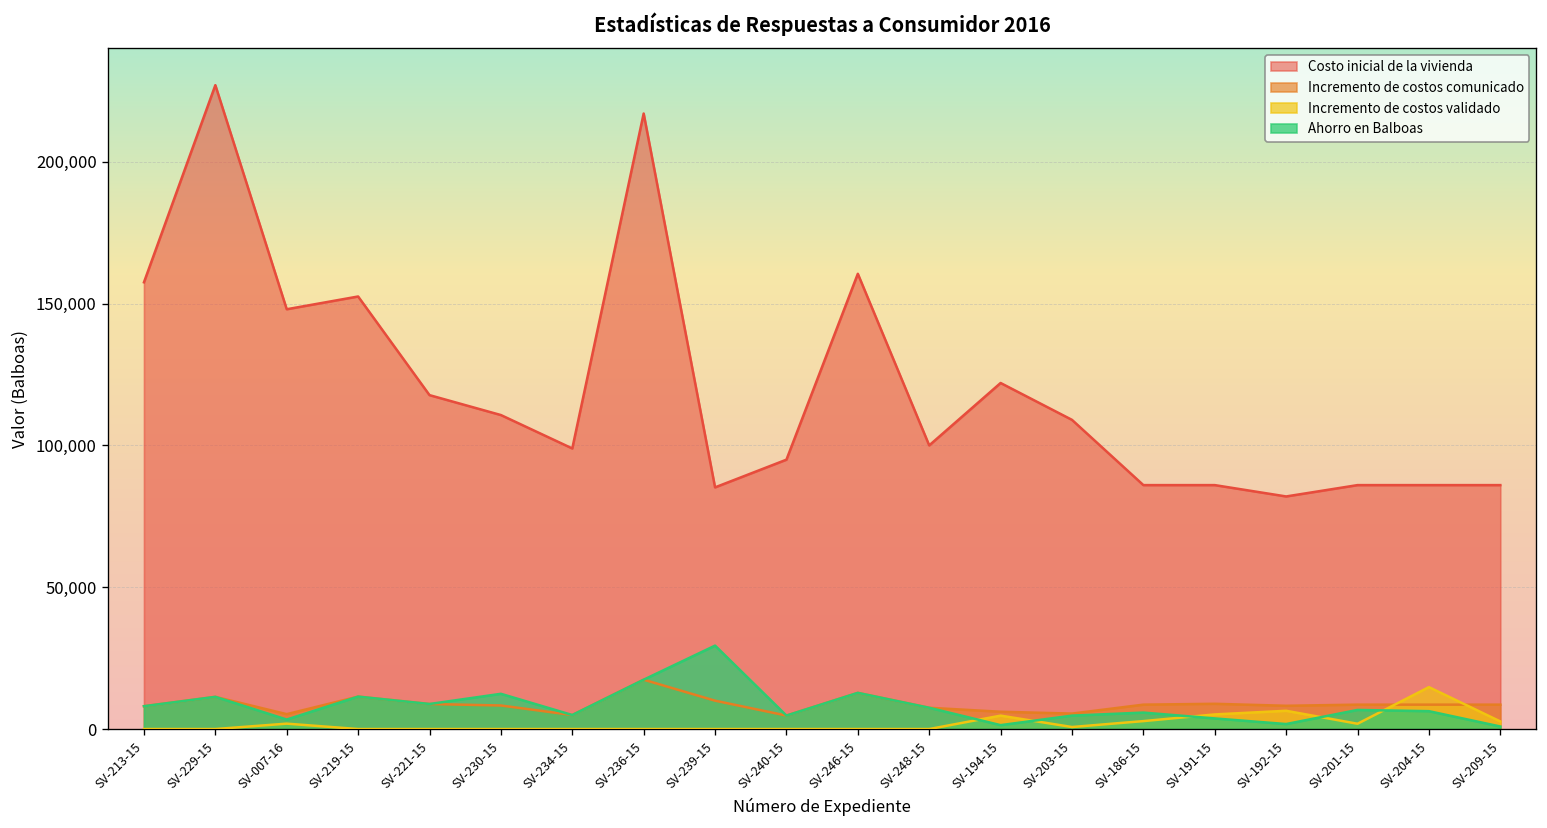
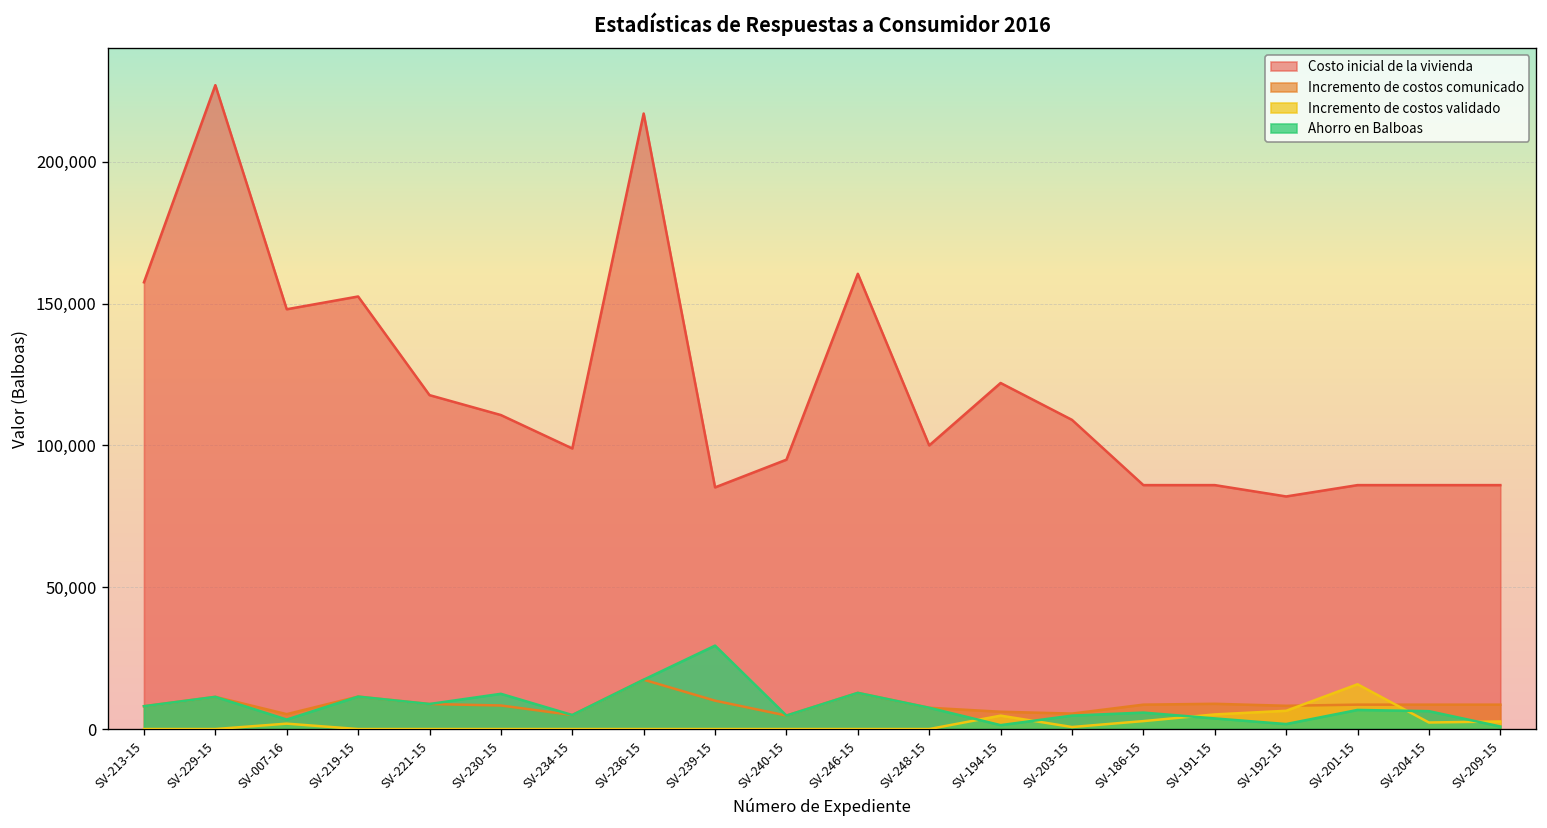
Incremento de costos validado, SV-201-15: 2,000 -> 16,000
Incremento de costos validado, SV-204-15: 15,000 -> 2,000
